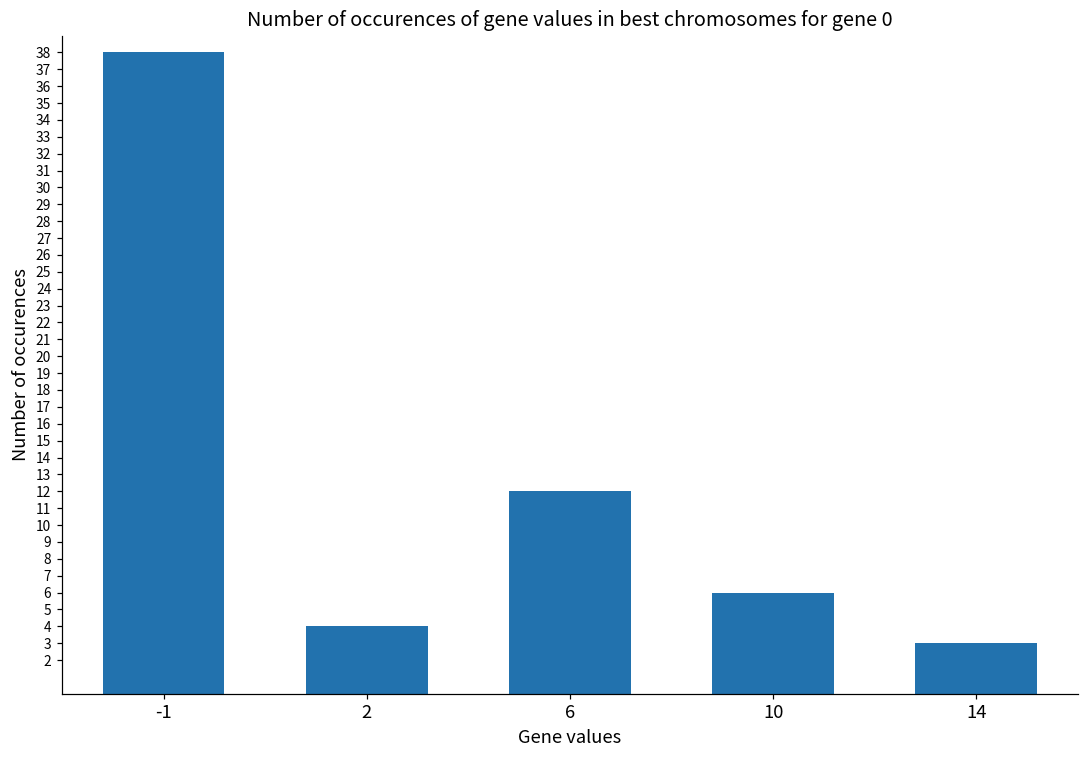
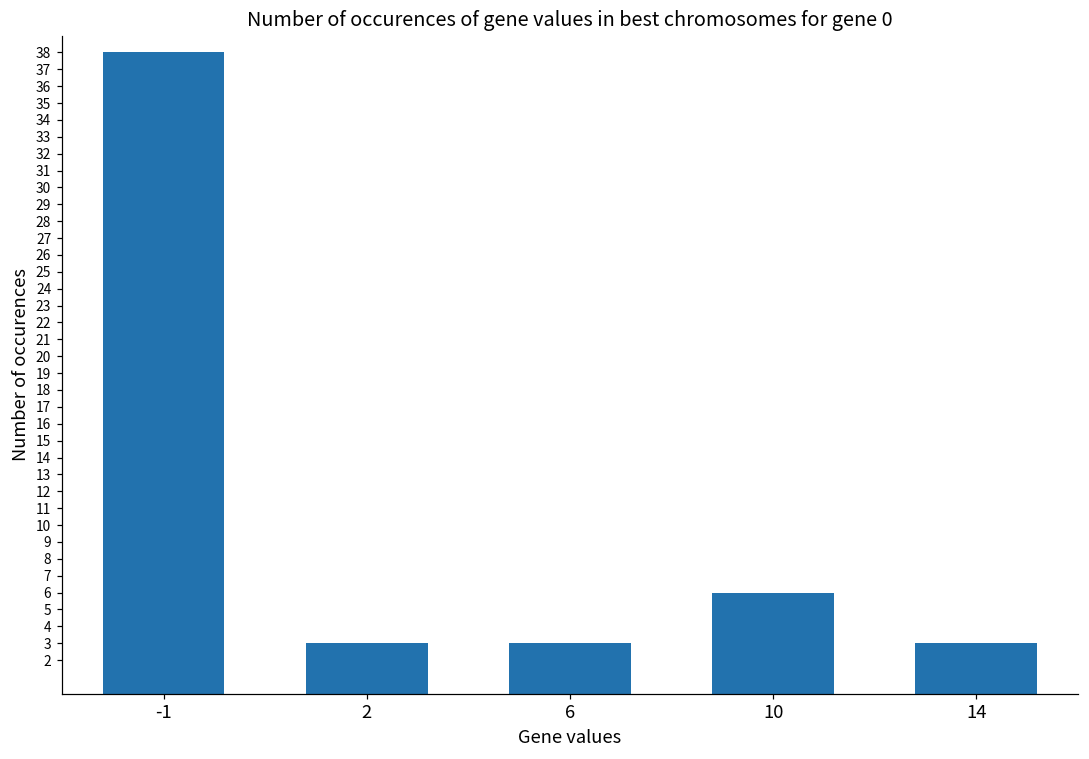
2: 4 -> 3
6: 12 -> 3
